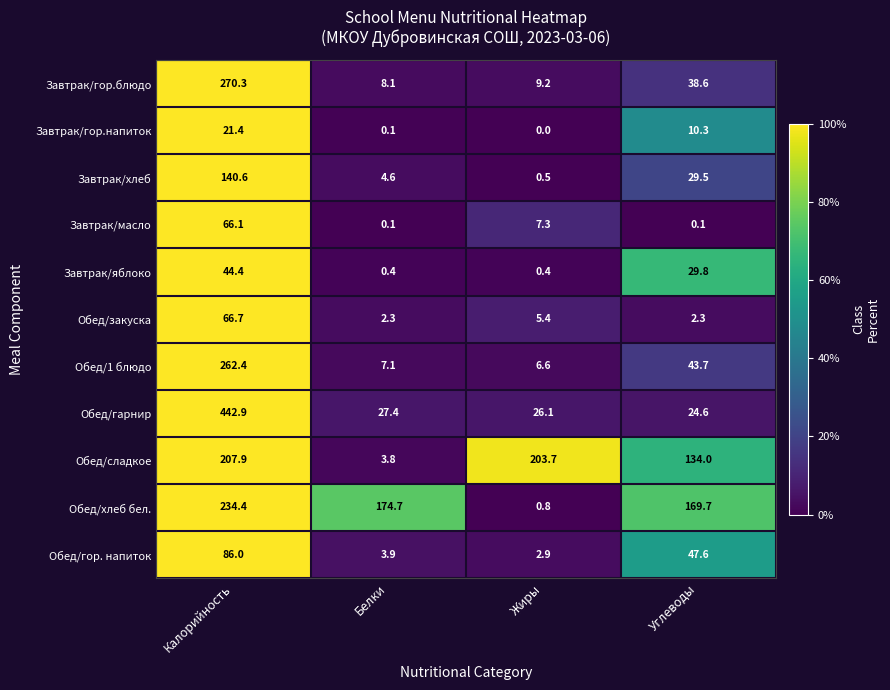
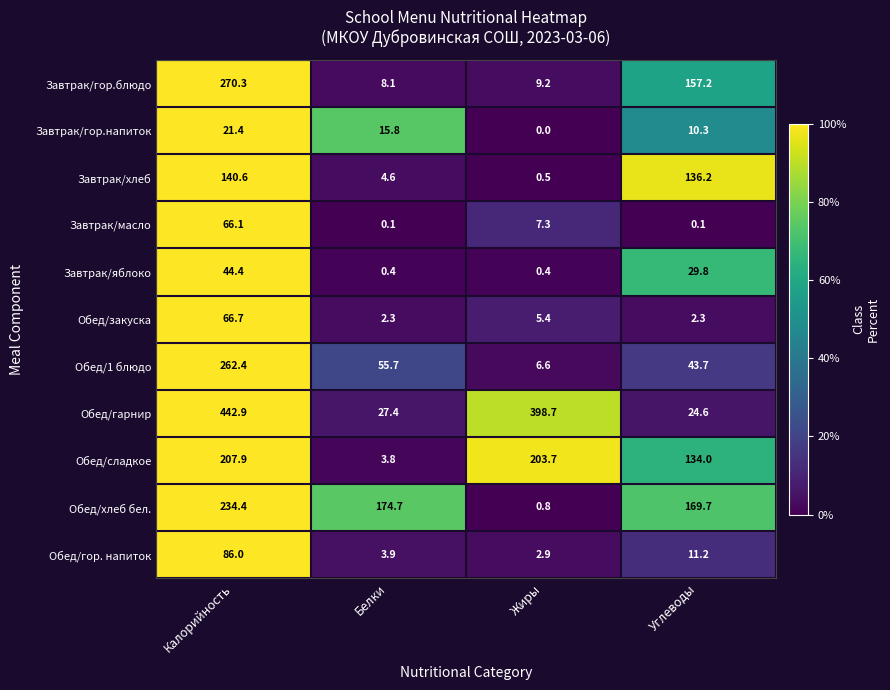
Завтрак/гор.блюдо, Углеводы: 38.6 -> 157.2
Завтрак/гор.напиток, Белки: 0.1 -> 15.8
Завтрак/хлеб, Углеводы: 29.5 -> 136.2
Обед/1 блюдо, Белки: 7.1 -> 55.7
Обед/гарнир, Жиры: 26.1 -> 398.7
Обед/гор. напиток, Углеводы: 47.6 -> 11.2
